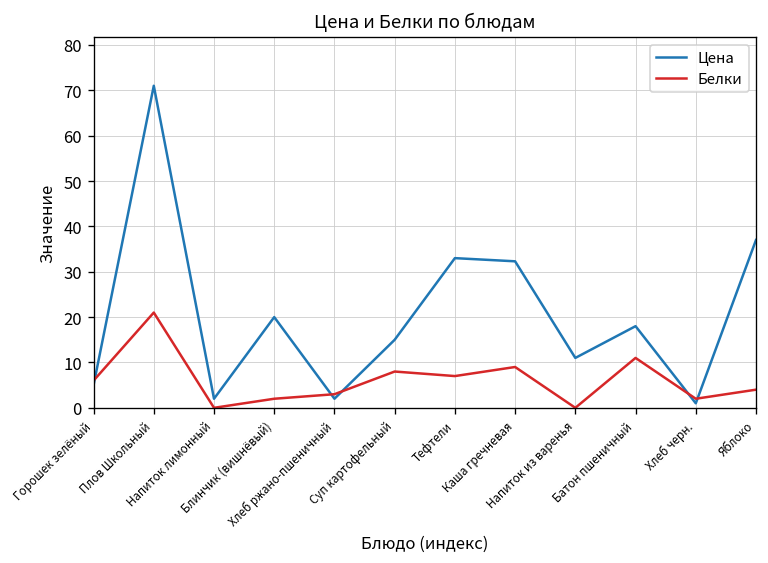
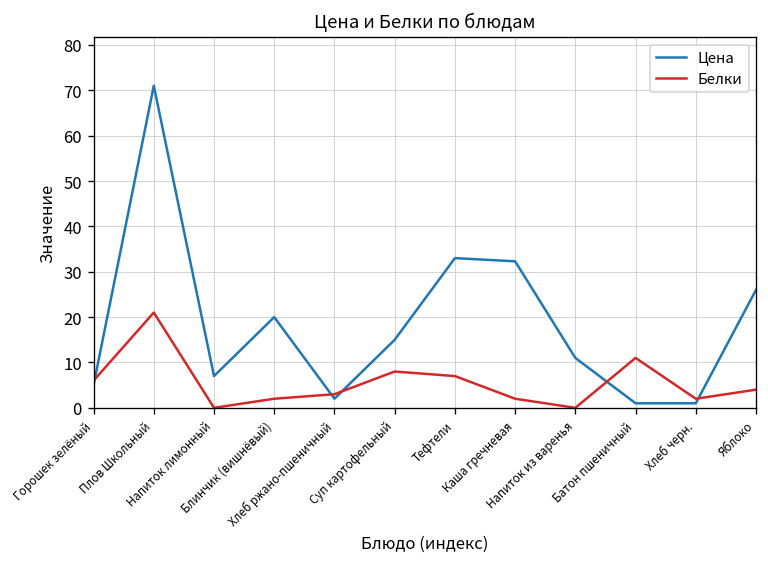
Цена, Напиток лимонный: 2 -> 7
Белки, Каша гречневая: 9 -> 2
Цена, Батон пшеничный: 18 -> 1
Цена, Яблоко: 37 -> 26
